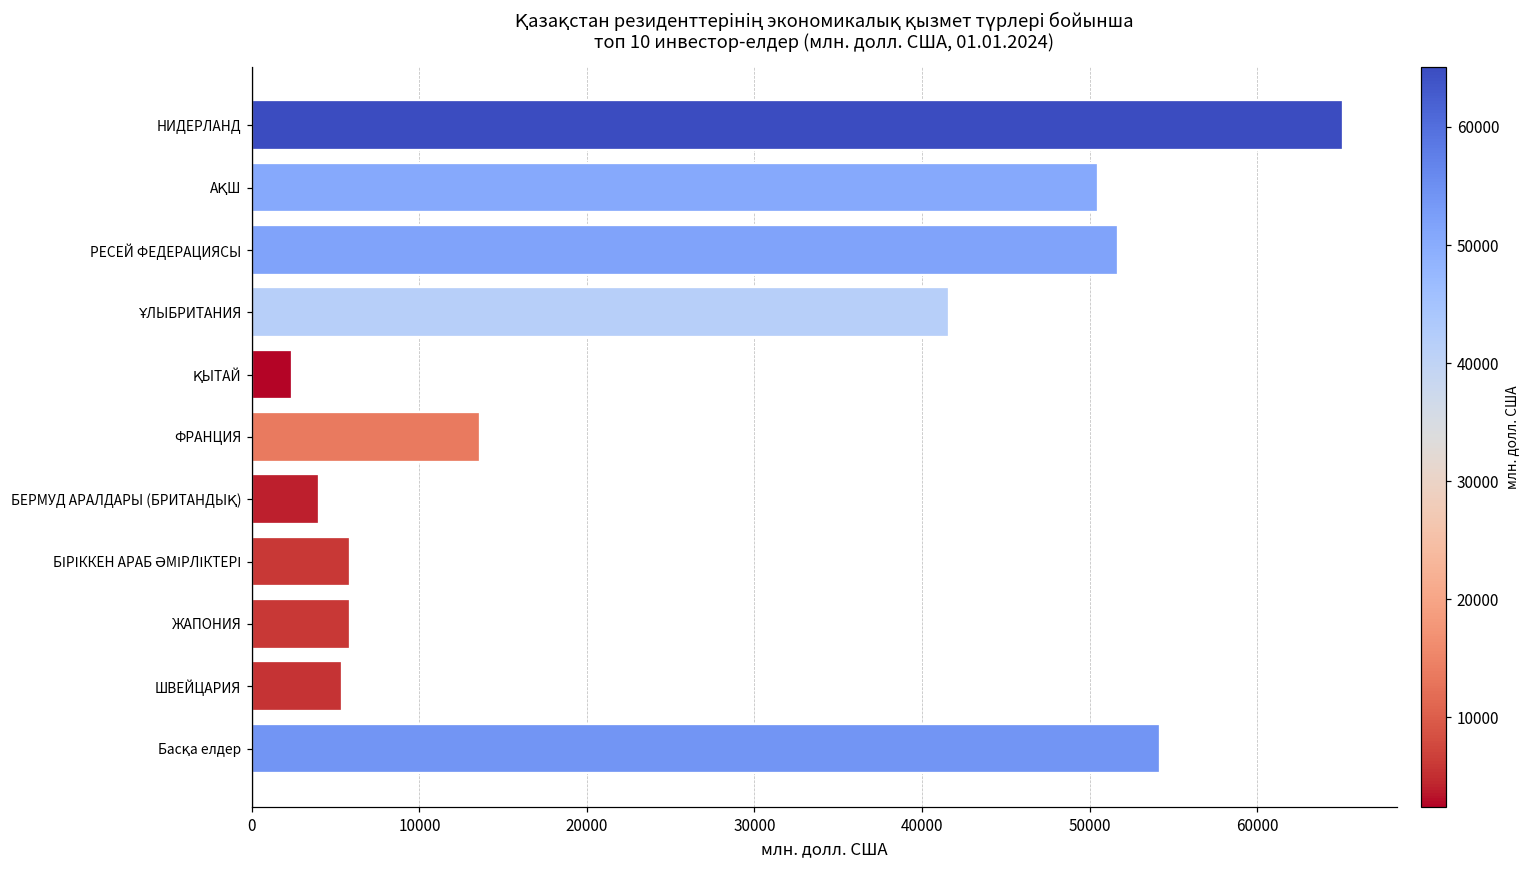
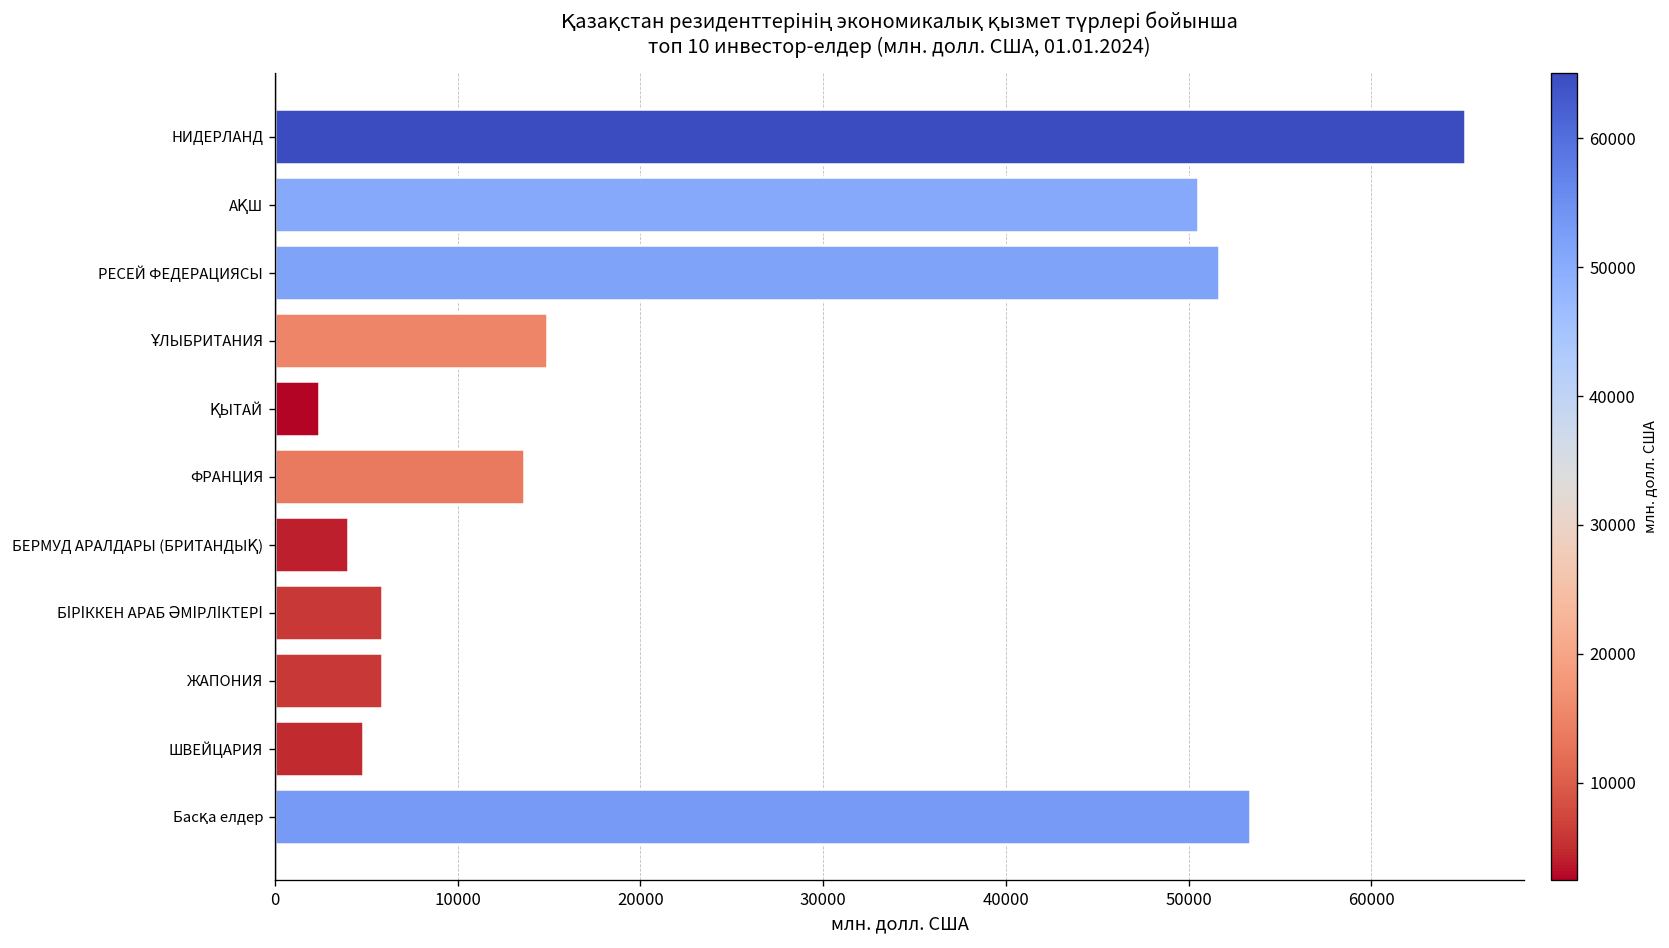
ҰЛЫБРИТАНИЯ: 41600 -> 14900
ШВЕЙЦАРИЯ: 5400 -> 4800
Басқа елдер: 54200 -> 53300
